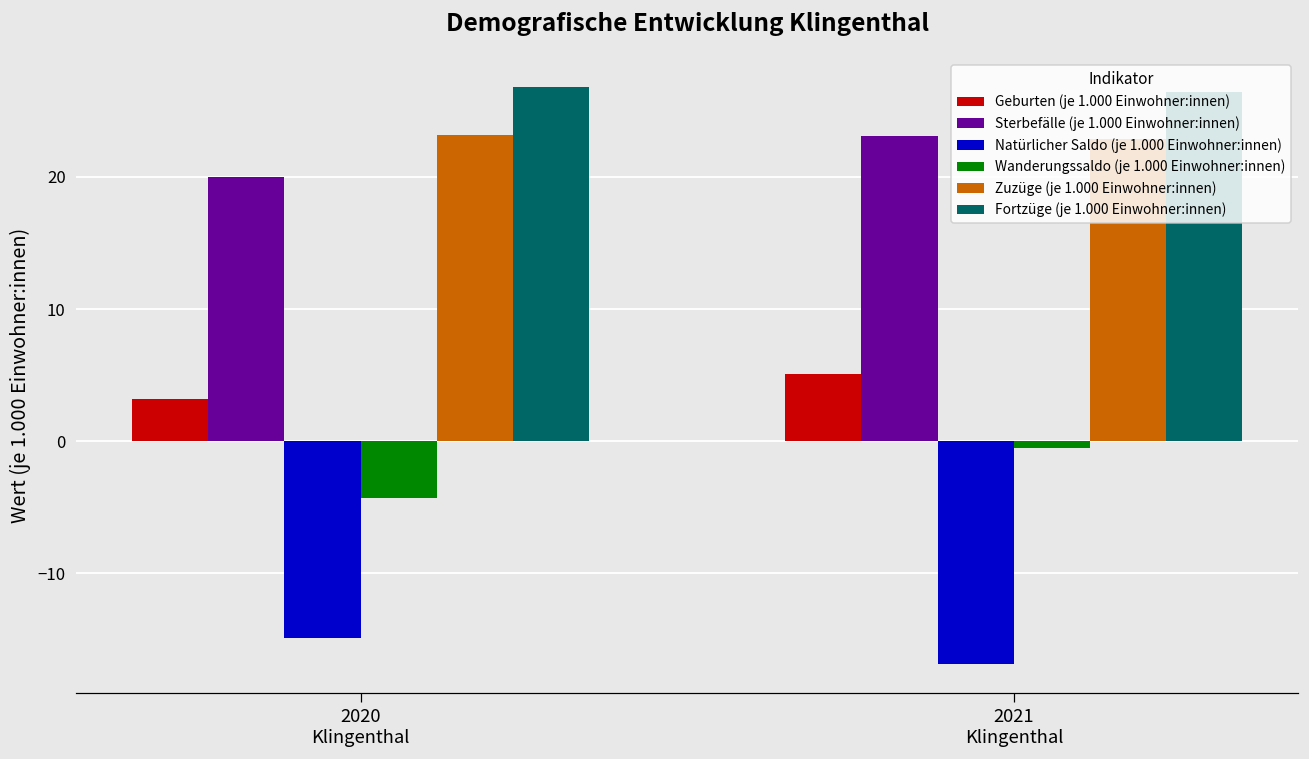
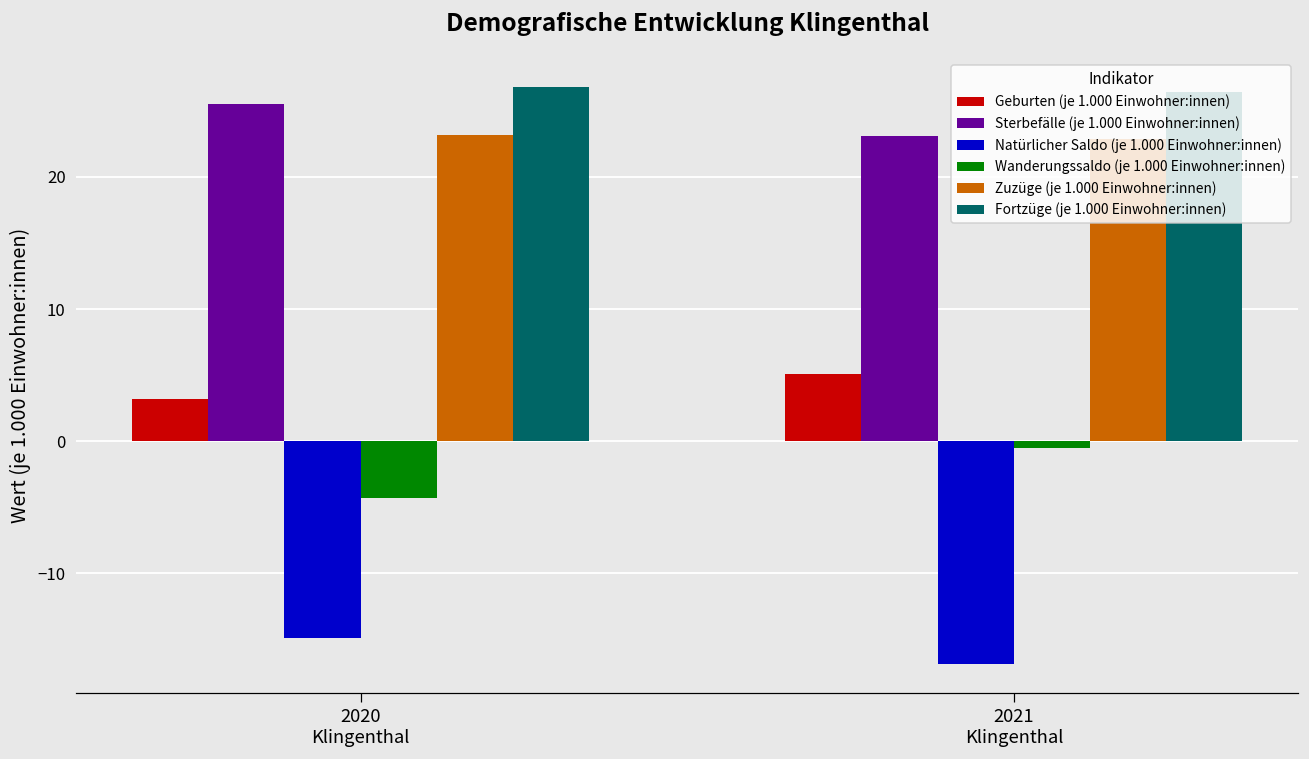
Sterbefälle (je 1.000 Einwohner:innen), 2020 Klingenthal: 20.0 -> 25.5
